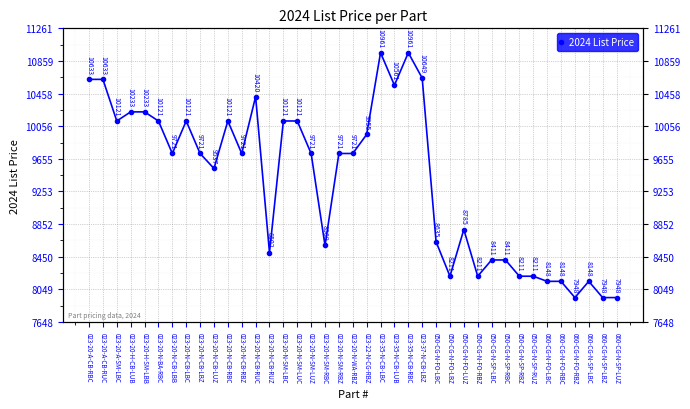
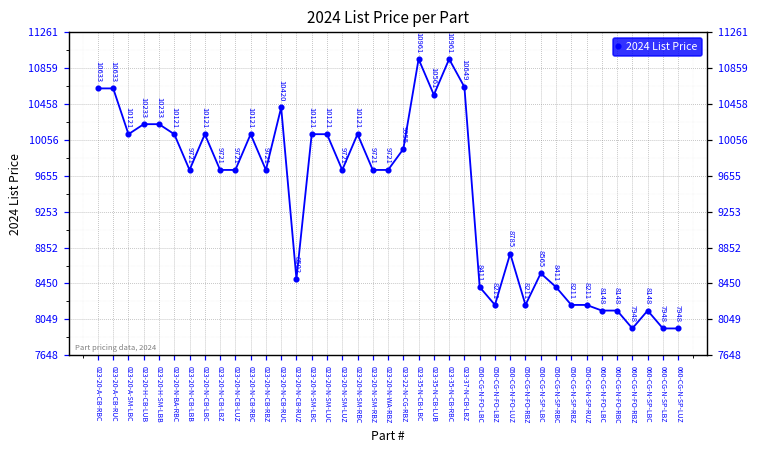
023-20-N-CB-LUZ: 9537 -> 9721
023-20-N-SM-RBC: 8589 -> 10121
050-CG-N-FO-LBC: 8635 -> 8411
050-CG-N-SP-LBC: 8411 -> 8565
